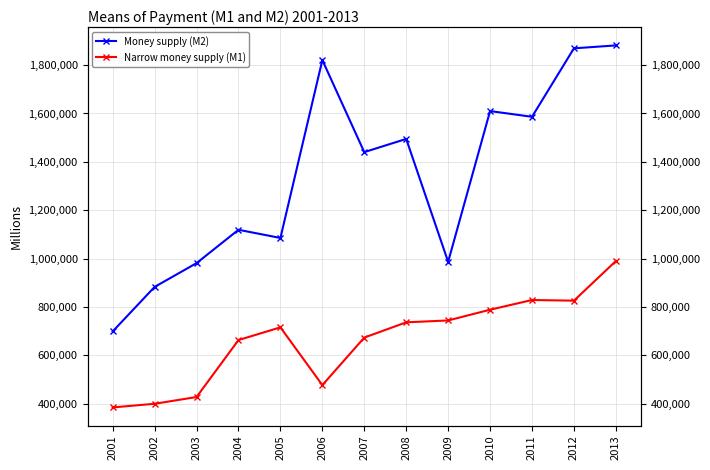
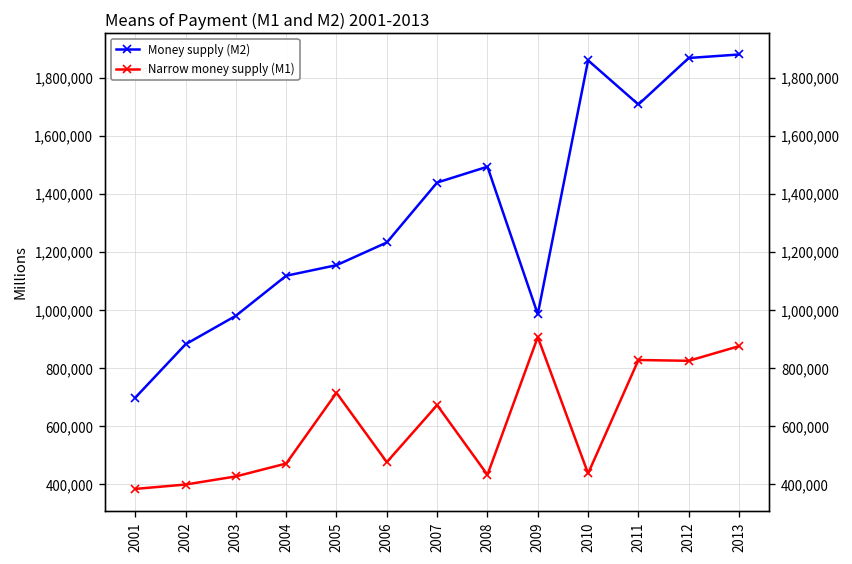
Narrow money supply (M1), 2004: 660,000 -> 470,000
Money supply (M2), 2005: 1,090,000 -> 1,160,000
Money supply (M2), 2006: 1,820,000 -> 1,230,000
Narrow money supply (M1), 2008: 740,000 -> 430,000
Narrow money supply (M1), 2009: 740,000 -> 910,000
Money supply (M2), 2010: 1,610,000 -> 1,860,000
Narrow money supply (M1), 2010: 790,000 -> 440,000
Money supply (M2), 2011: 1,590,000 -> 1,710,000
Narrow money supply (M1), 2013: 990,000 -> 880,000
